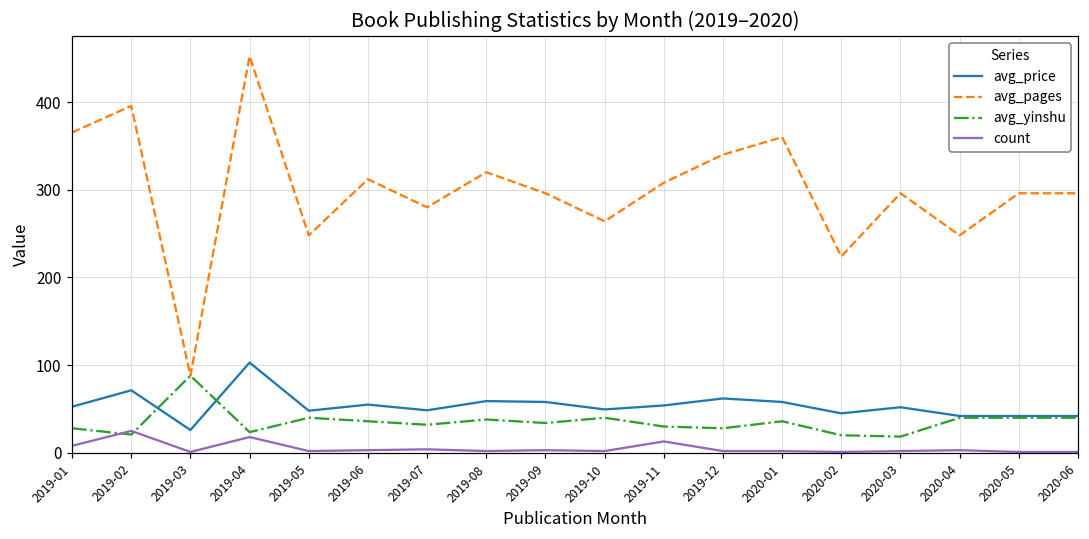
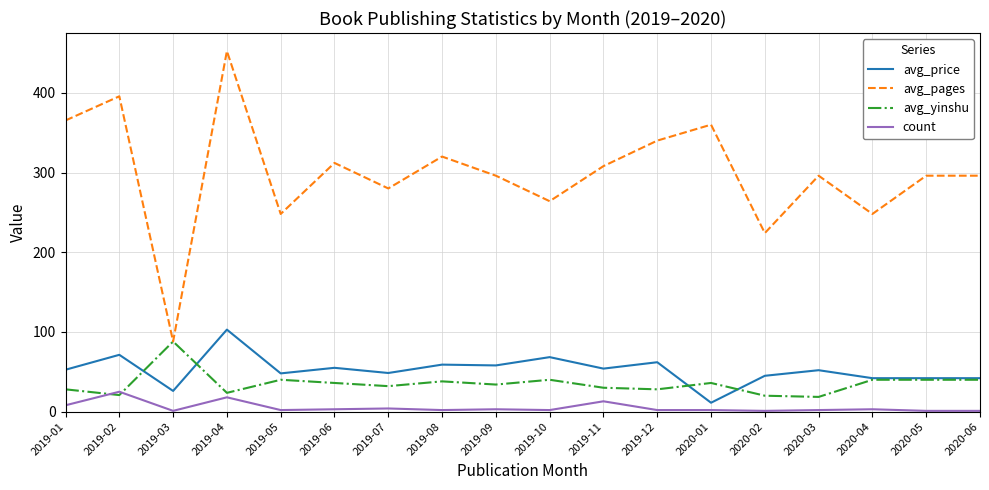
avg_price, 2019-10: 50 -> 70
avg_price, 2020-01: 60 -> 10
